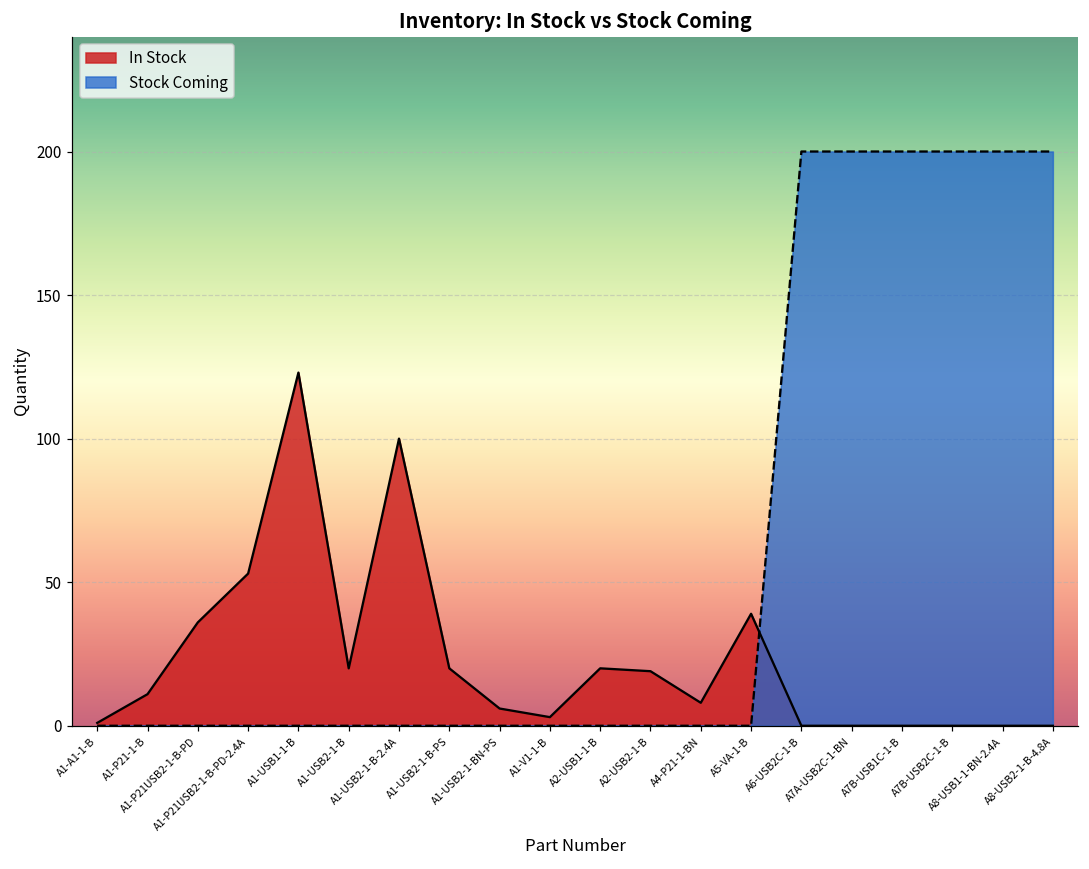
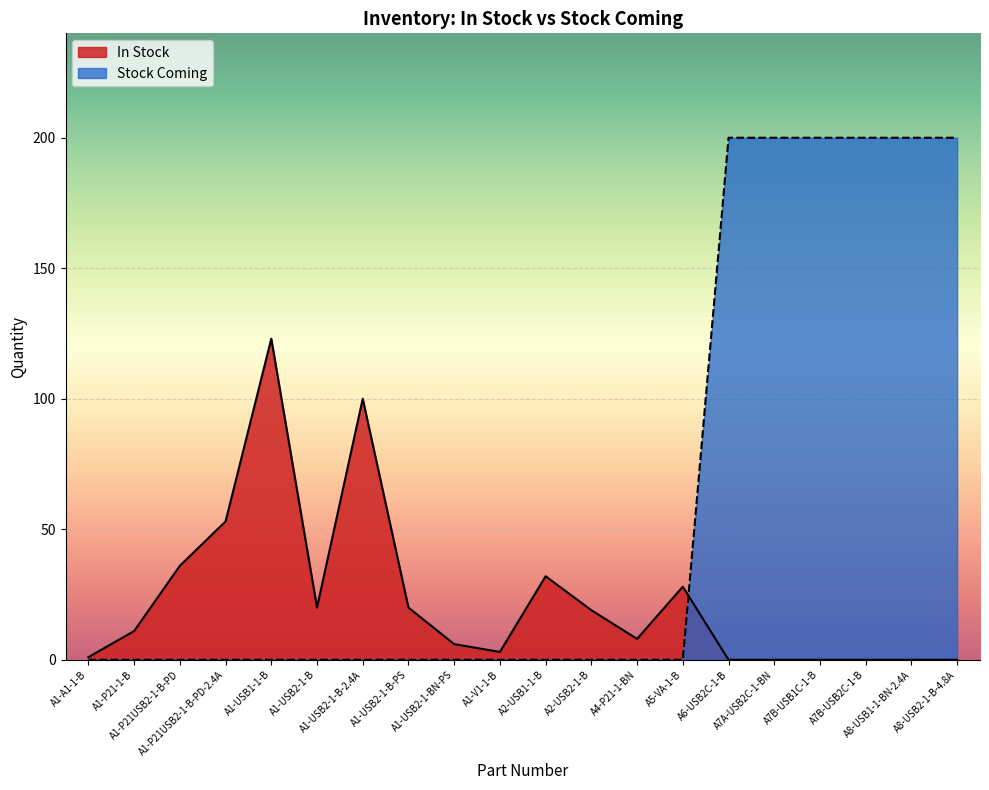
In Stock, A2-USB1-1-B: 20 -> 32
In Stock, A5-VA-1-B: 39 -> 28
